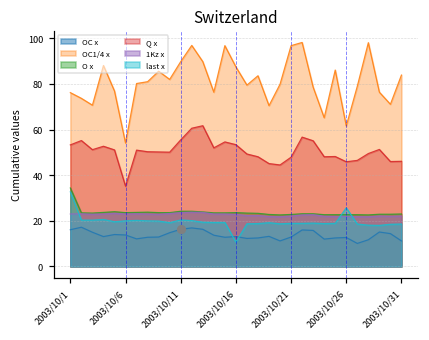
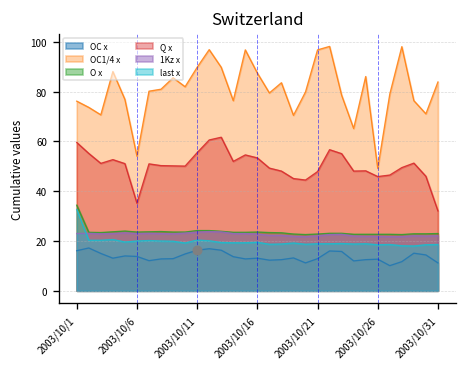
Q x, 2003/10/1: 53 -> 60
last x, 2003/10/16: 11 -> 20
OC1/4 x, 2003/10/26: 62 -> 49
last x, 2003/10/26: 26 -> 19
Q x, 2003/10/31: 46 -> 32
